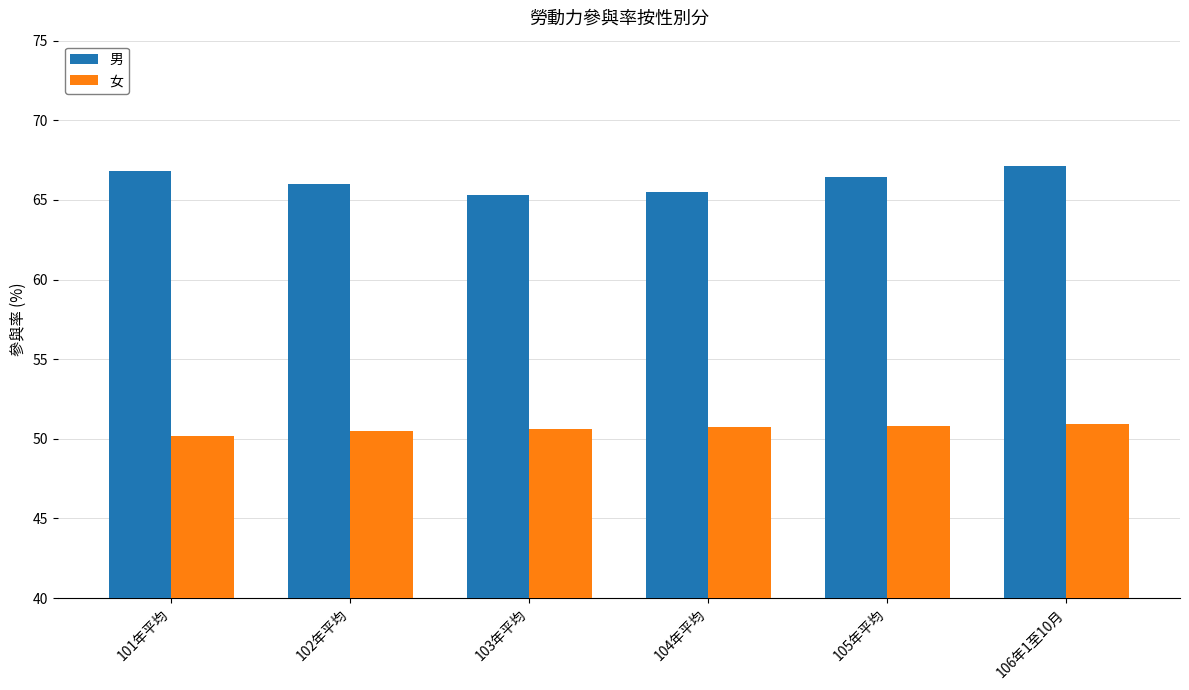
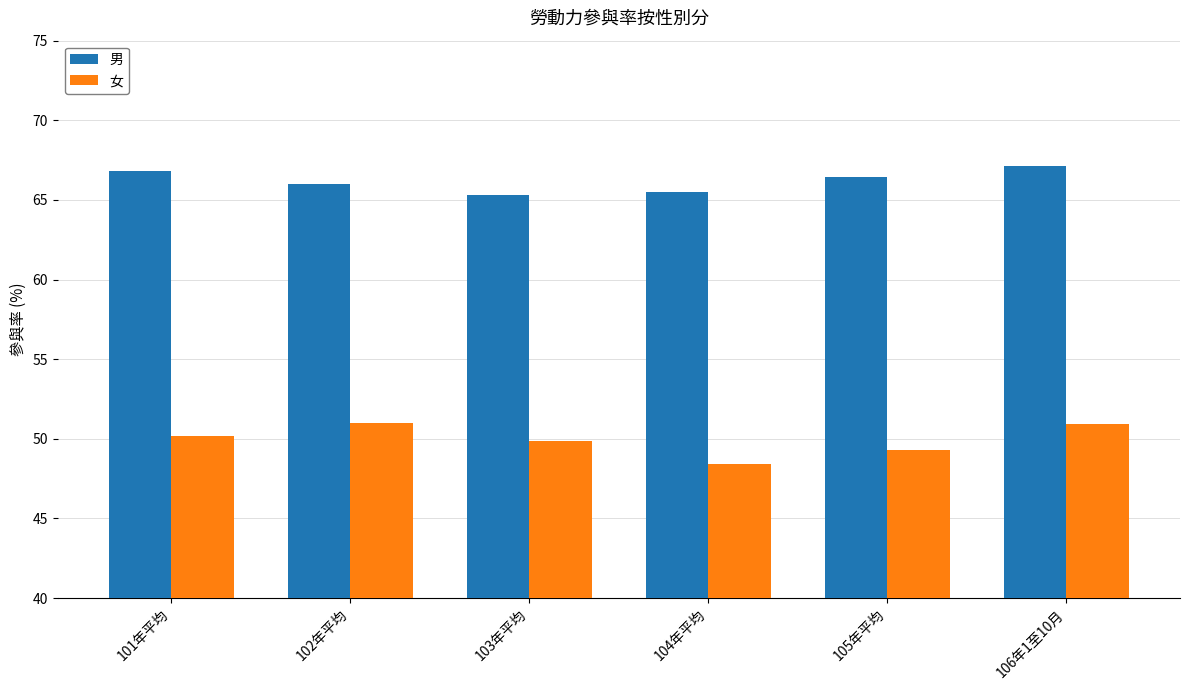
女, 102年平均: 50.5 -> 51.0
女, 103年平均: 50.6 -> 49.9
女, 104年平均: 50.7 -> 48.4
女, 105年平均: 50.8 -> 49.3
